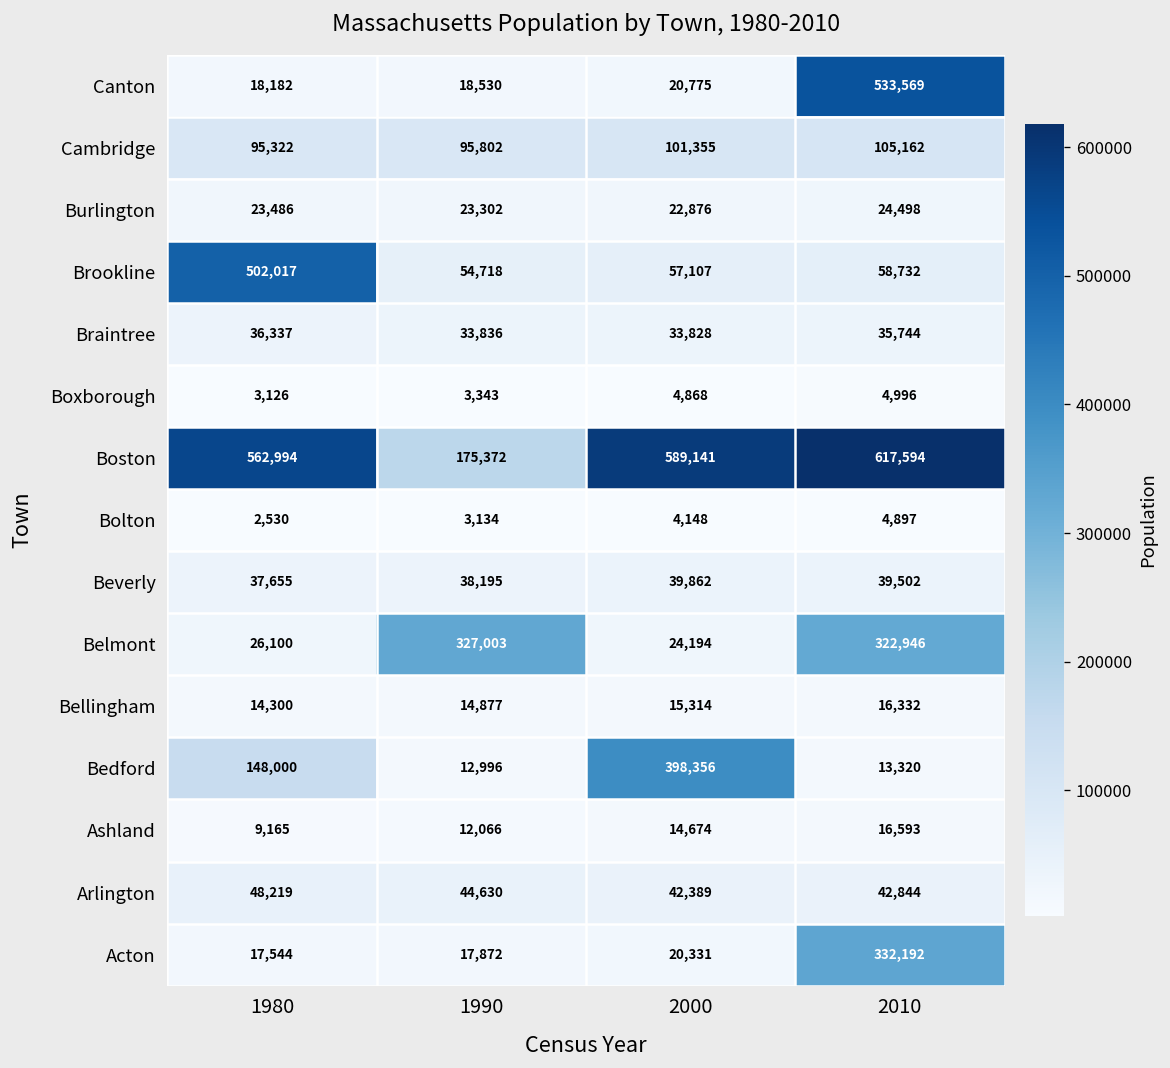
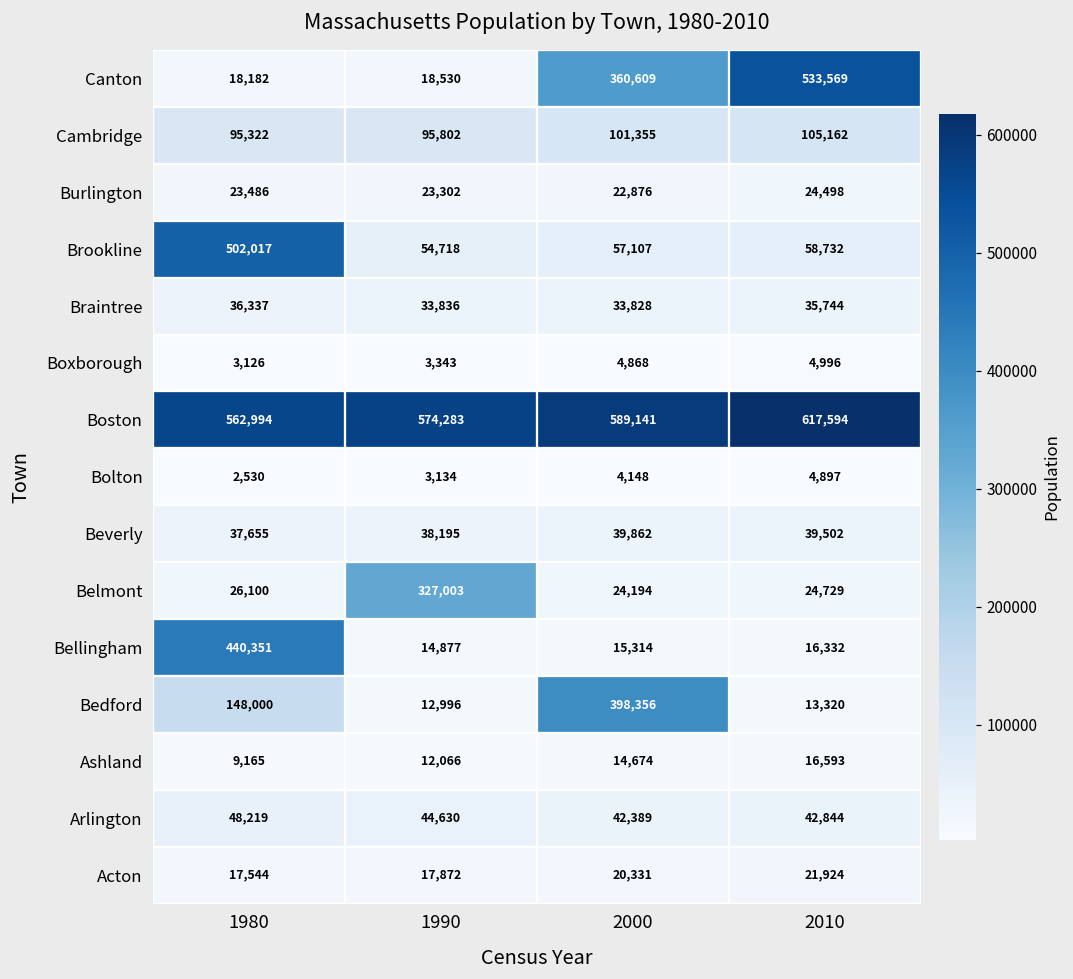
Canton, 2000: 20,775 -> 360,609
Boston, 1990: 175,372 -> 574,283
Belmont, 2010: 322,946 -> 24,729
Bellingham, 1980: 14,300 -> 440,351
Acton, 2010: 332,192 -> 21,924
